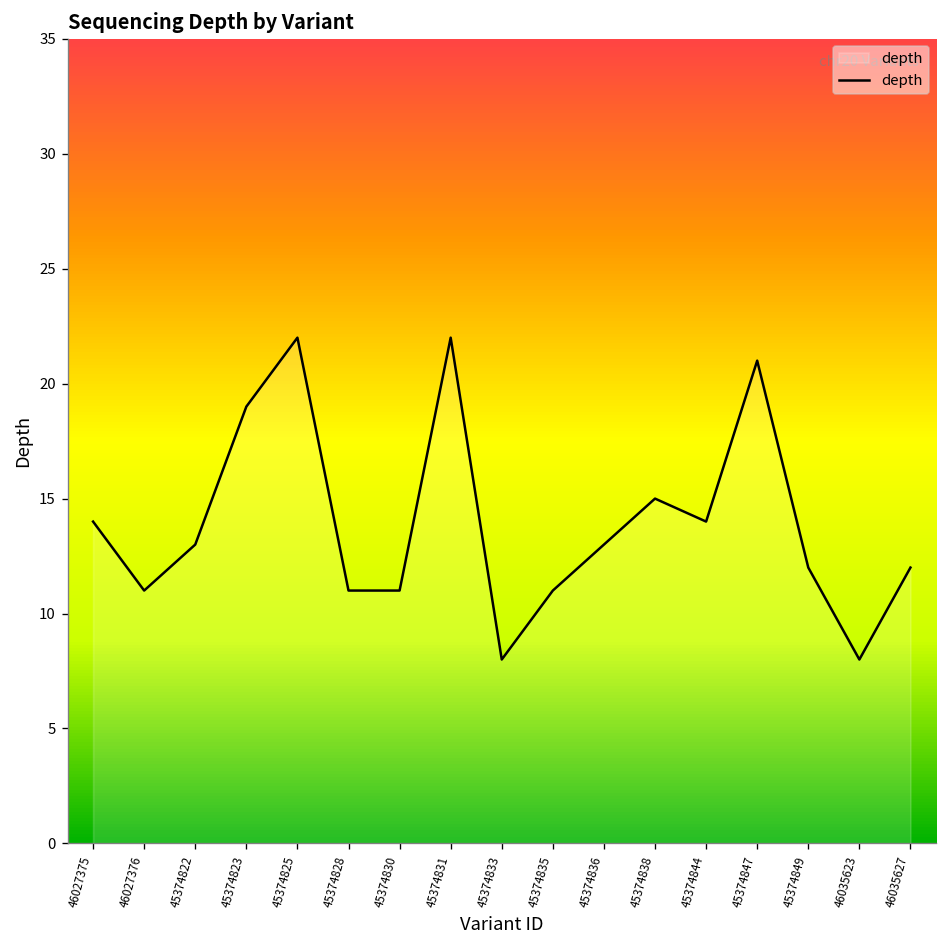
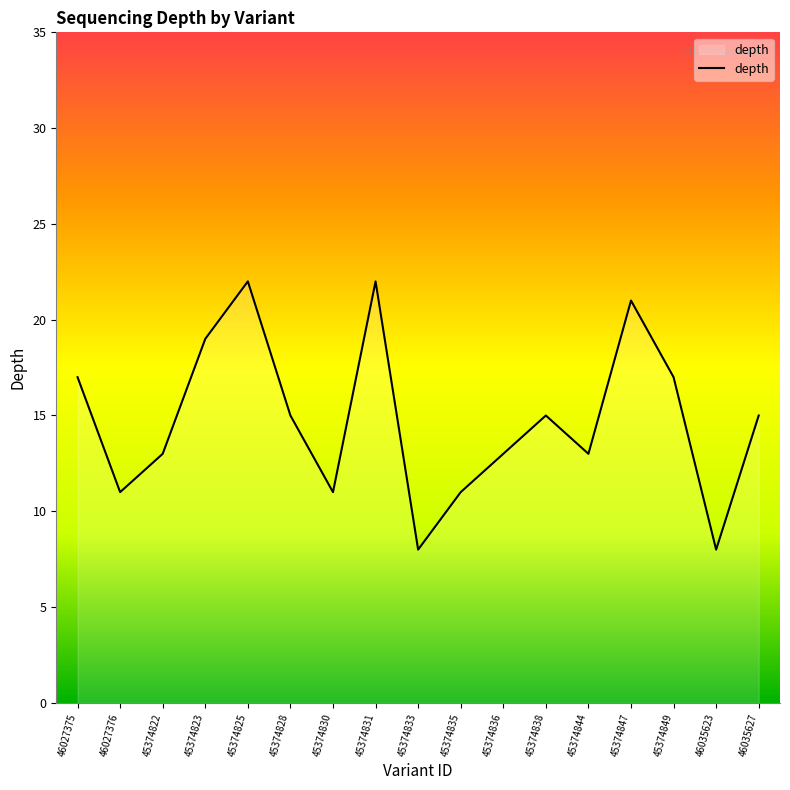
46027375: 14 -> 17
45374828: 11 -> 15
45374844: 14 -> 13
45374849: 12 -> 17
46035627: 12 -> 15
